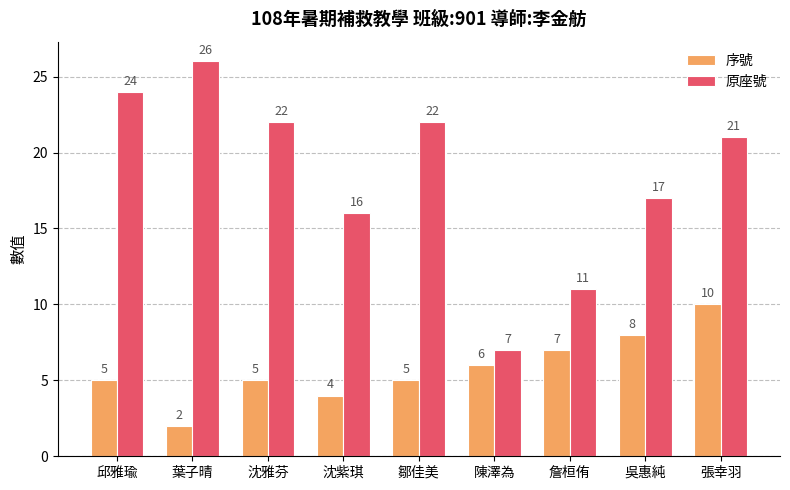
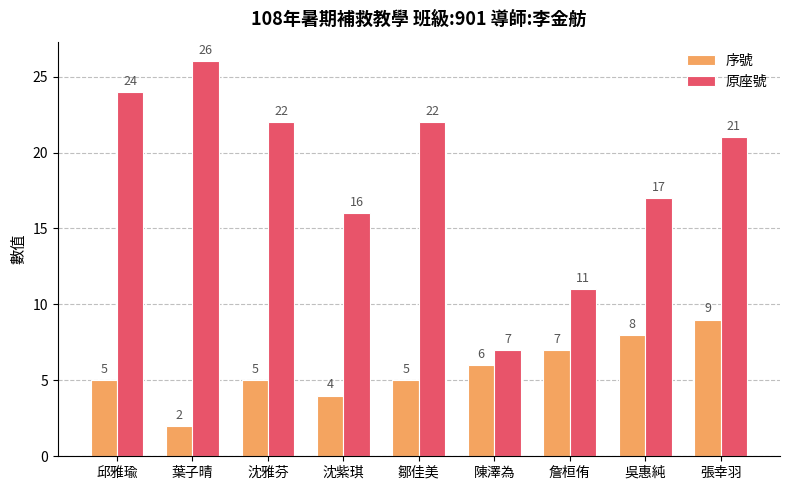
序號, 張幸羽: 10 -> 9
